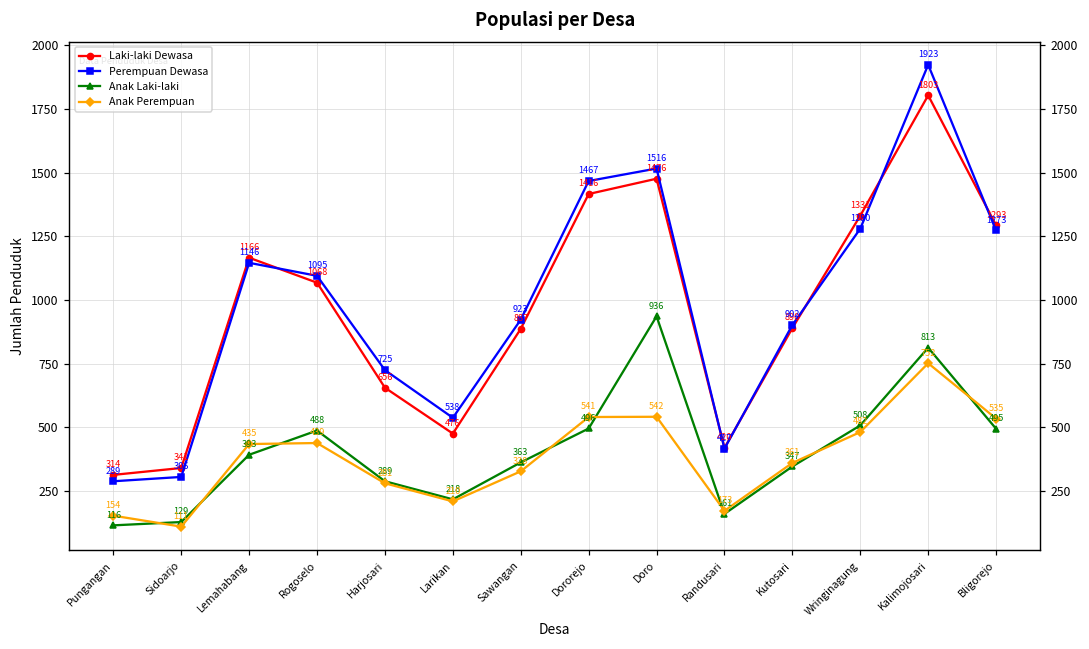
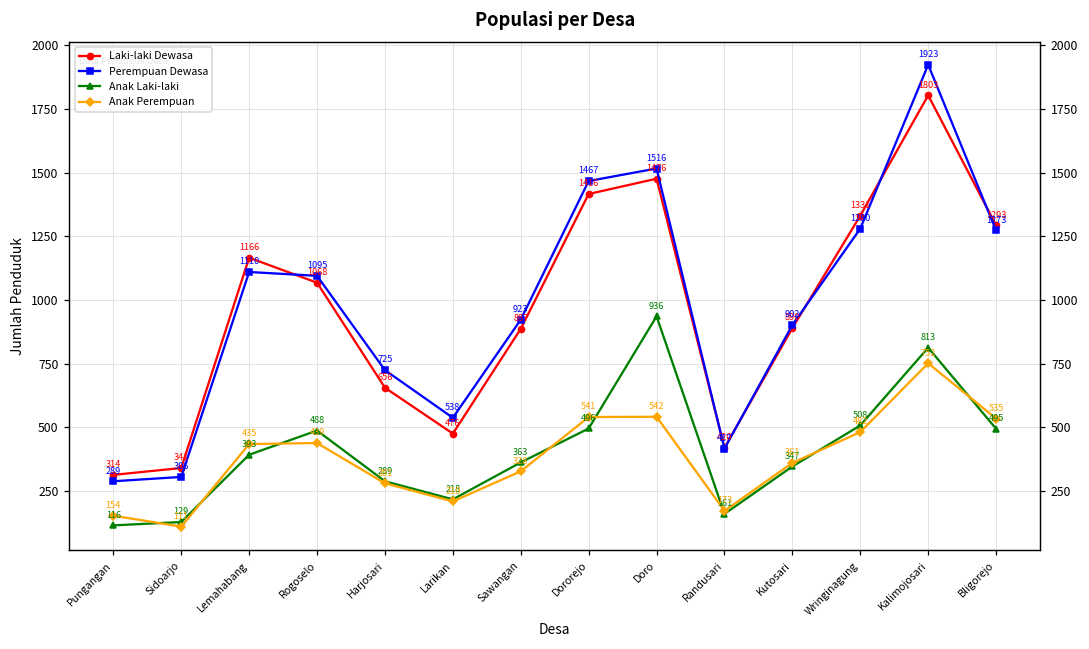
Perempuan Dewasa, Lemahabang: 1146 -> 1110
